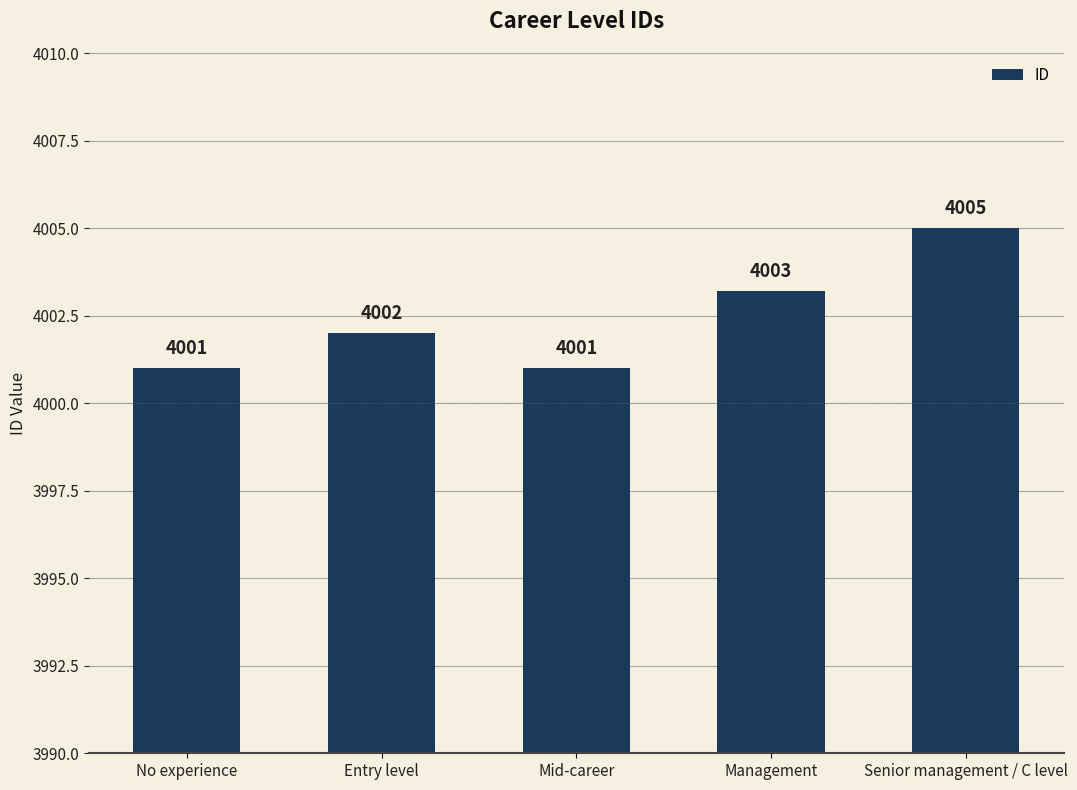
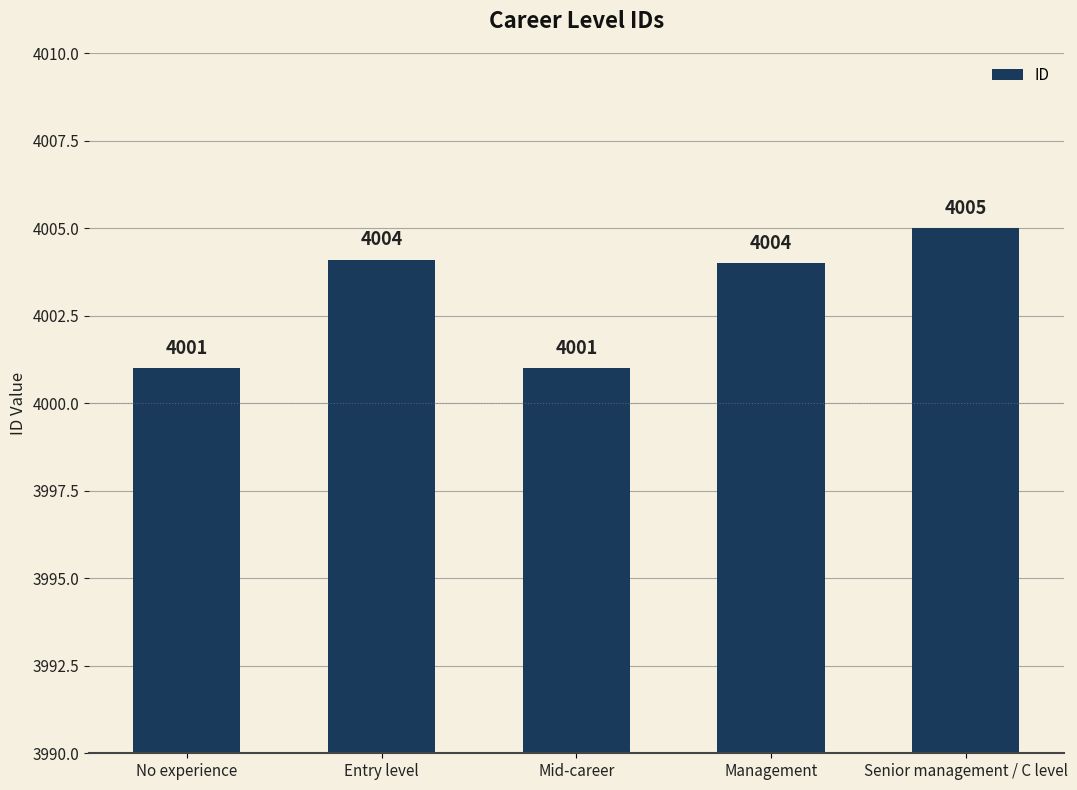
Entry level: 4002 -> 4004
Management: 4003 -> 4004
